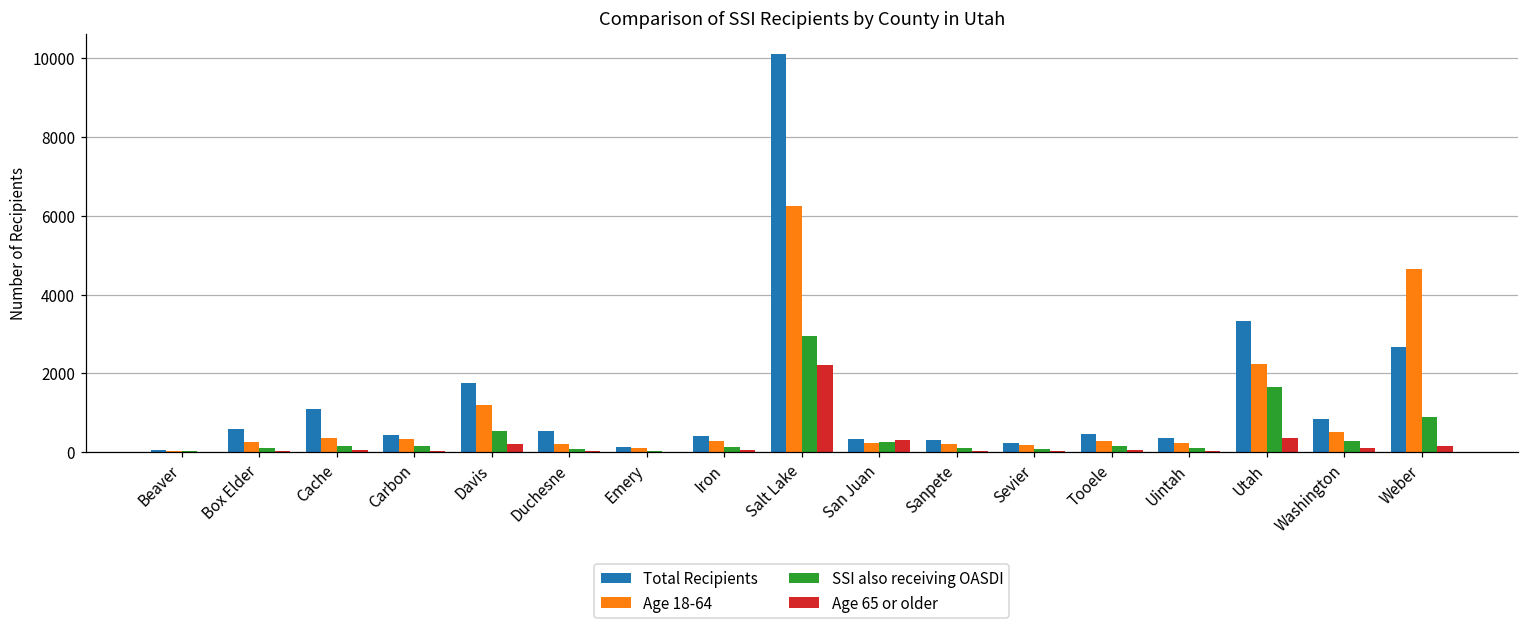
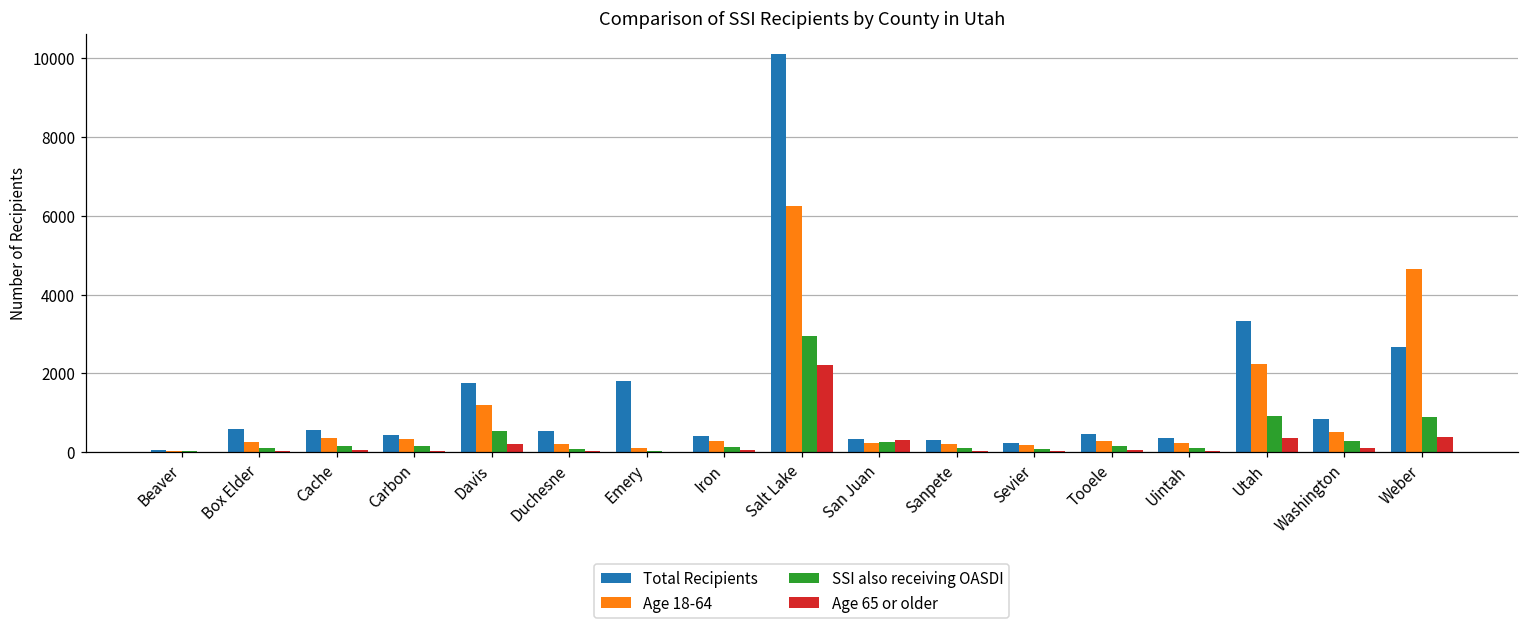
Total Recipients, Cache: 1100 -> 600
Total Recipients, Emery: 100 -> 1800
SSI also receiving OASDI, Utah: 1700 -> 900
Age 65 or older, Weber: 100 -> 400
